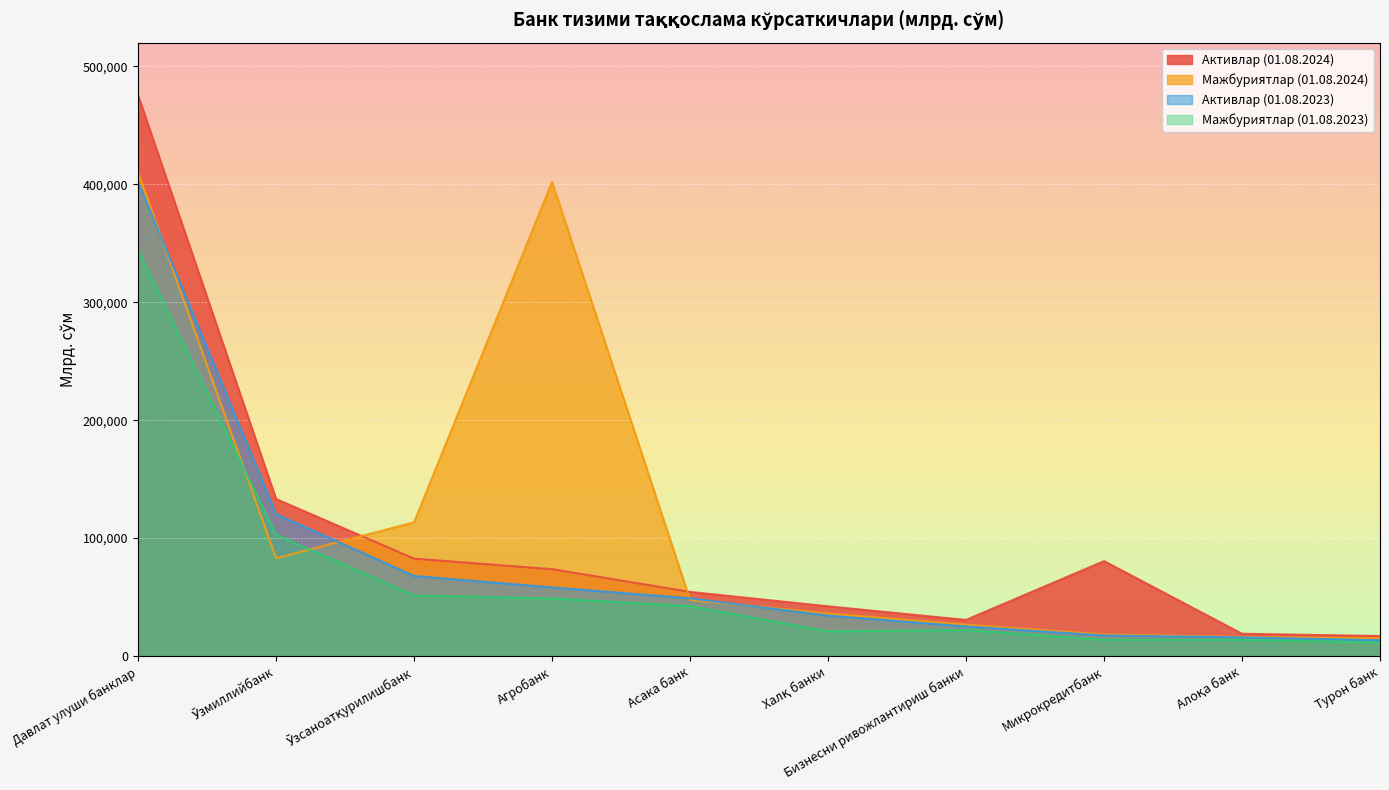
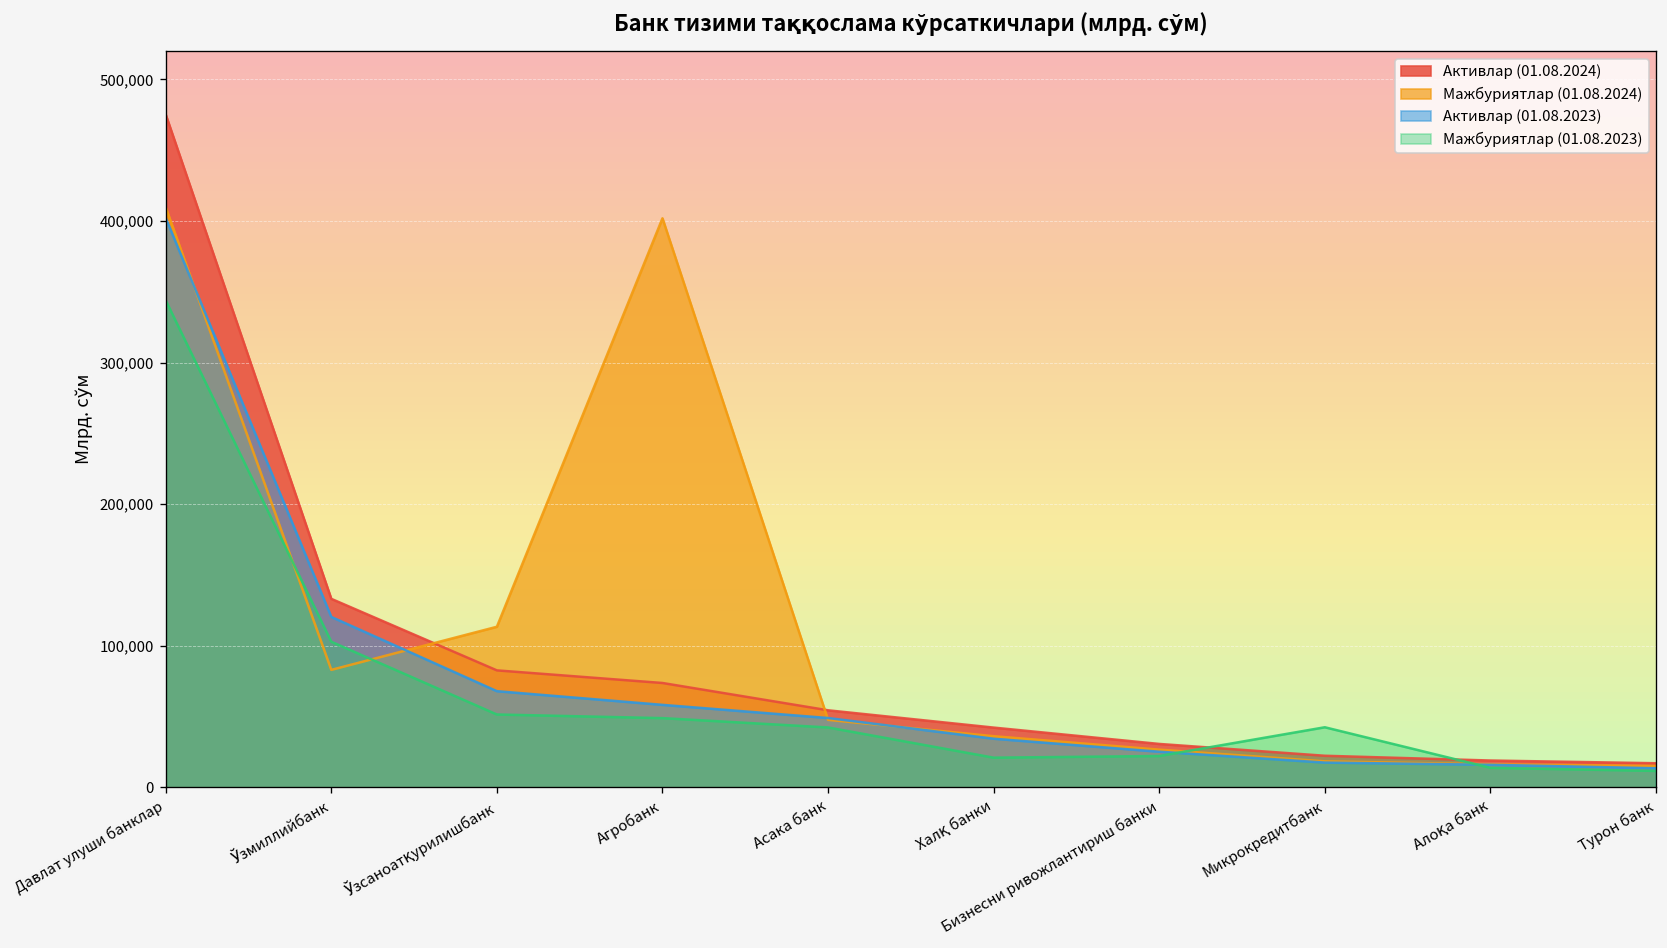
Активлар (01.08.2024), Микрокредитбанк: 81,000 -> 22,000
Мажбуриятлар (01.08.2023), Микрокредитбанк: 14,000 -> 42,000
